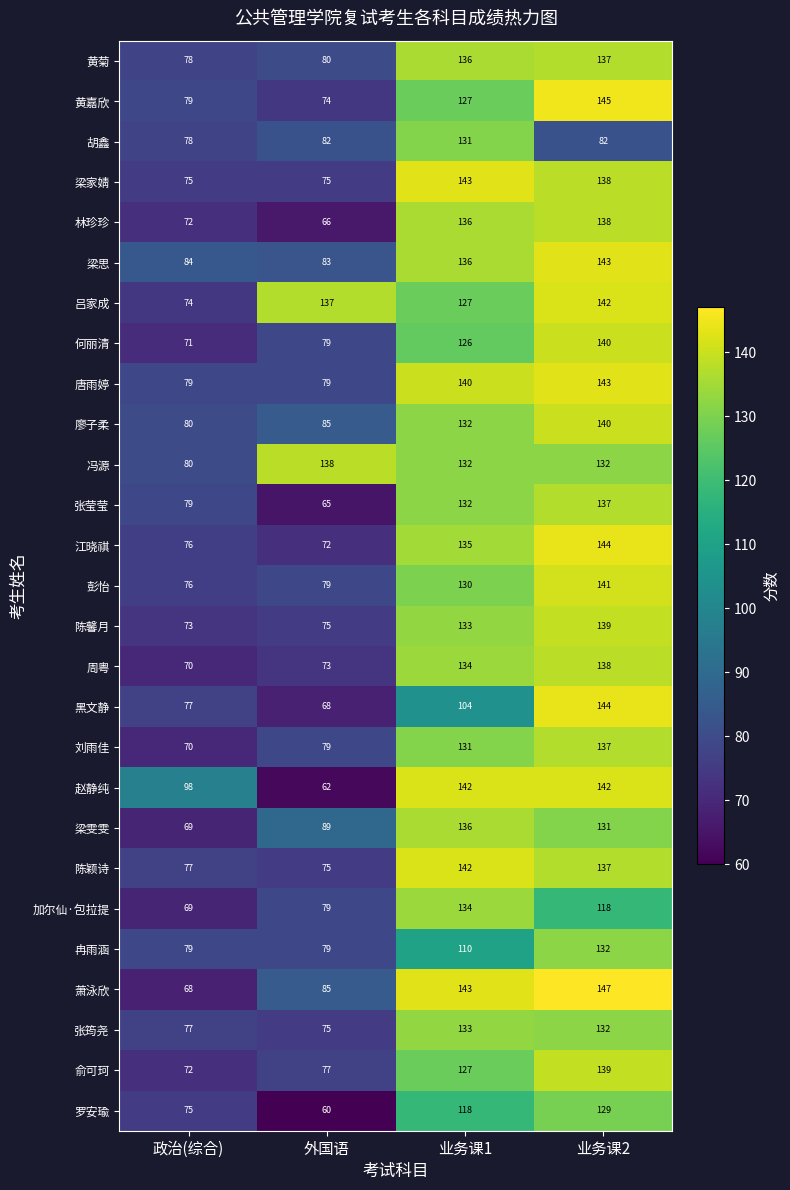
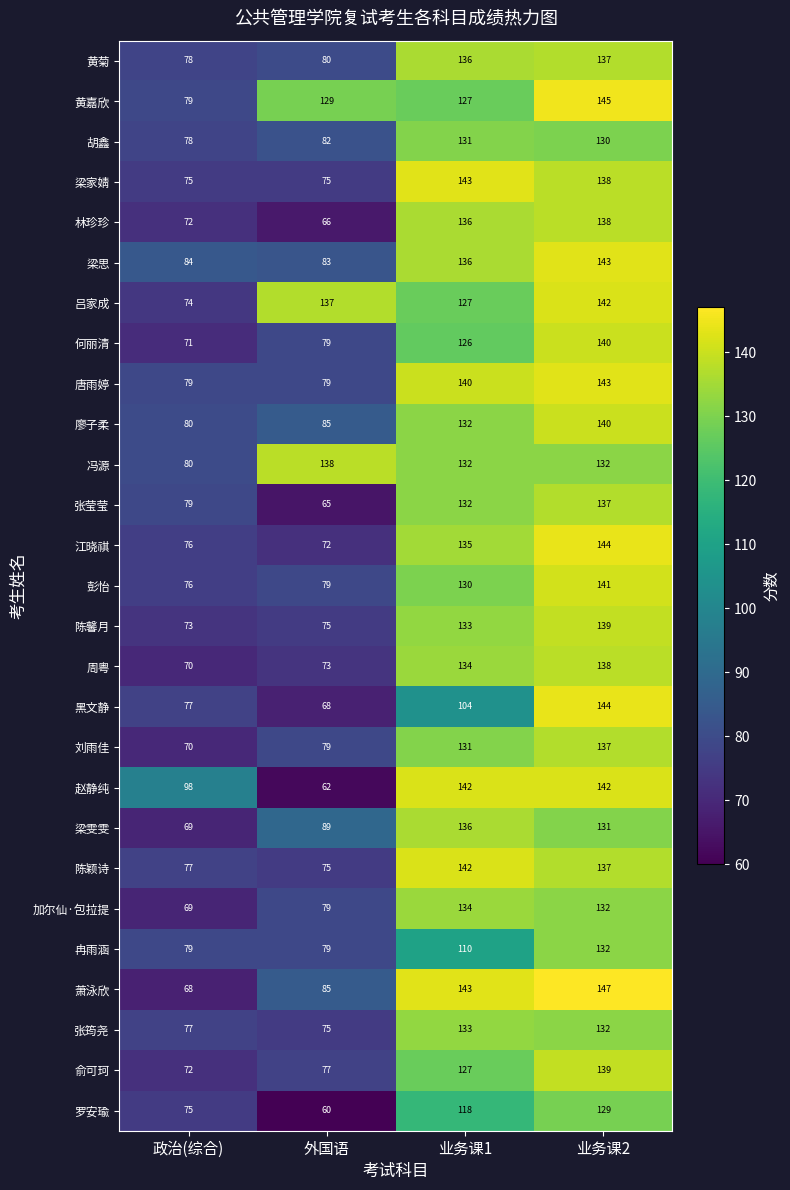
黄嘉欣, 外国语: 74 -> 129
胡鑫, 业务课2: 82 -> 130
加尔仙·包拉提, 业务课2: 118 -> 132
